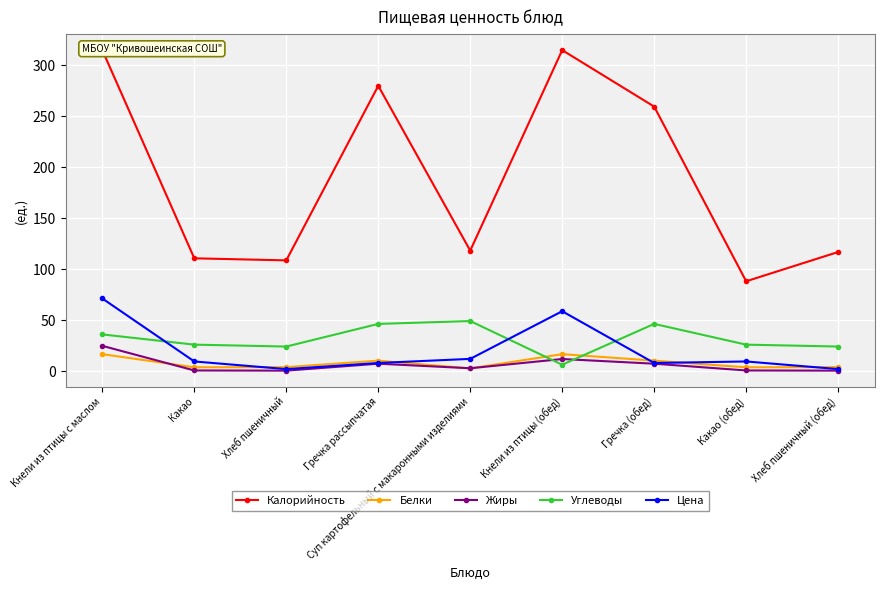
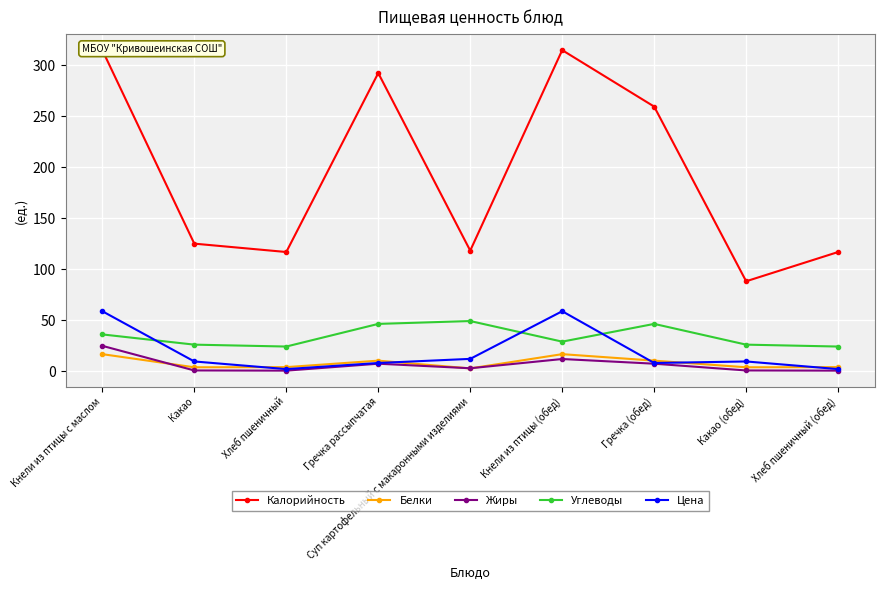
Цена, Кнели из птицы с маслом: 71 -> 59
Калорийность, Какао: 111 -> 125
Калорийность, Хлеб пшеничный: 109 -> 117
Калорийность, Гречка рассыпчатая: 280 -> 293
Углеводы, Кнели из птицы (обед): 6 -> 29
